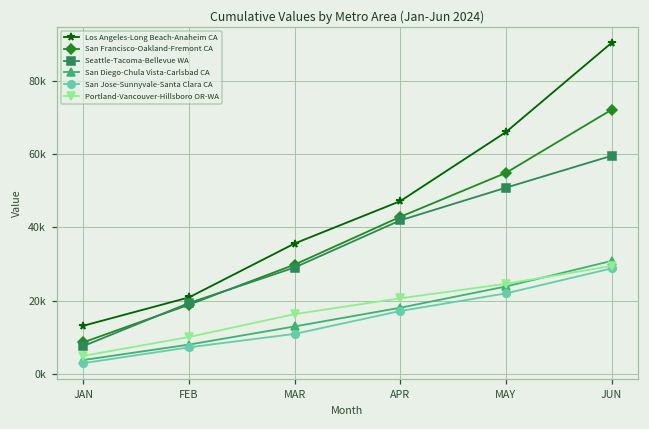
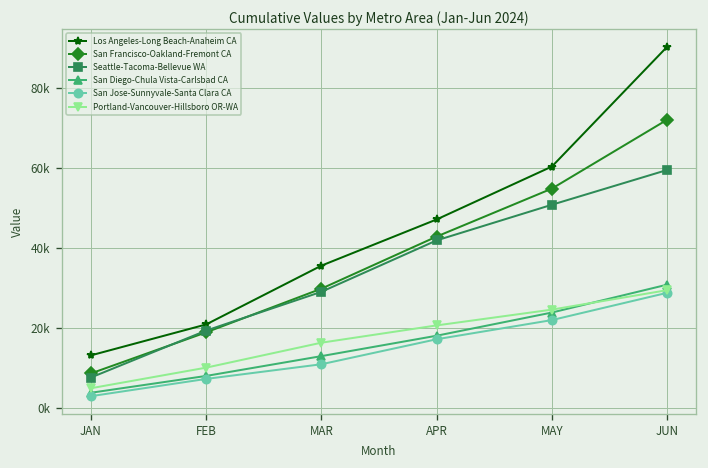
Los Angeles-Long Beach-Anaheim CA, MAY: 66000 -> 60000
